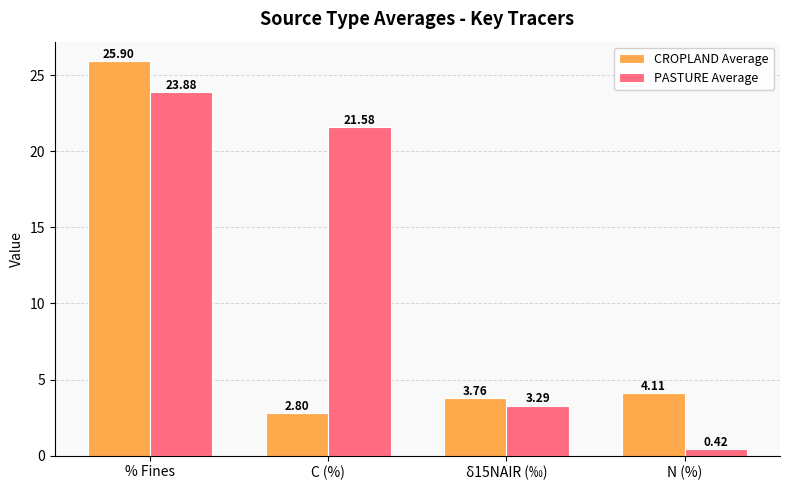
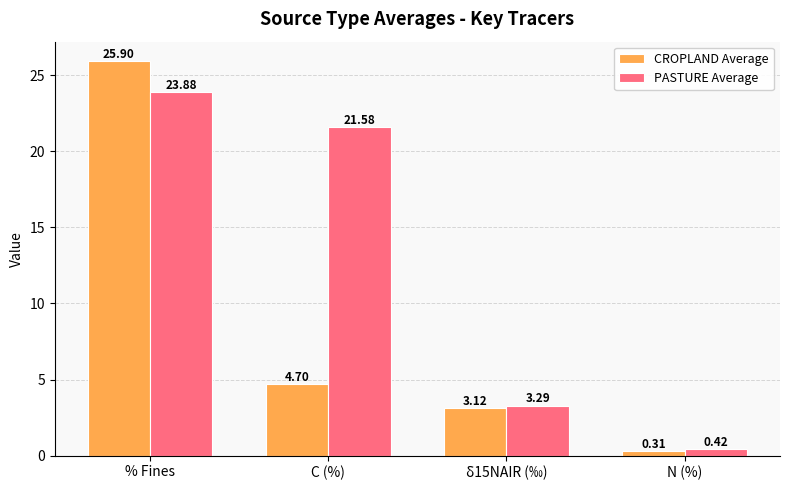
CROPLAND Average, C (%): 2.80 -> 4.70
CROPLAND Average, δ15NAIR (‰): 3.76 -> 3.12
CROPLAND Average, N (%): 4.11 -> 0.31
